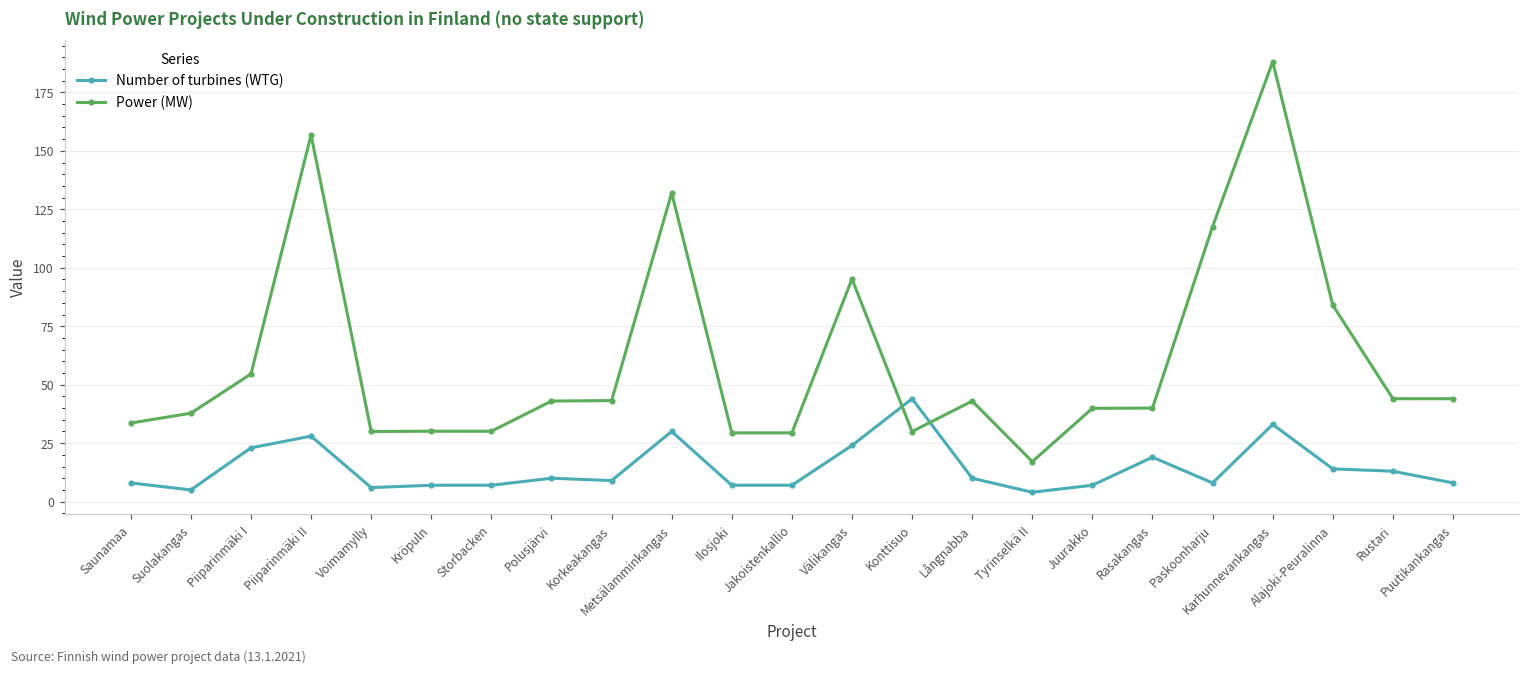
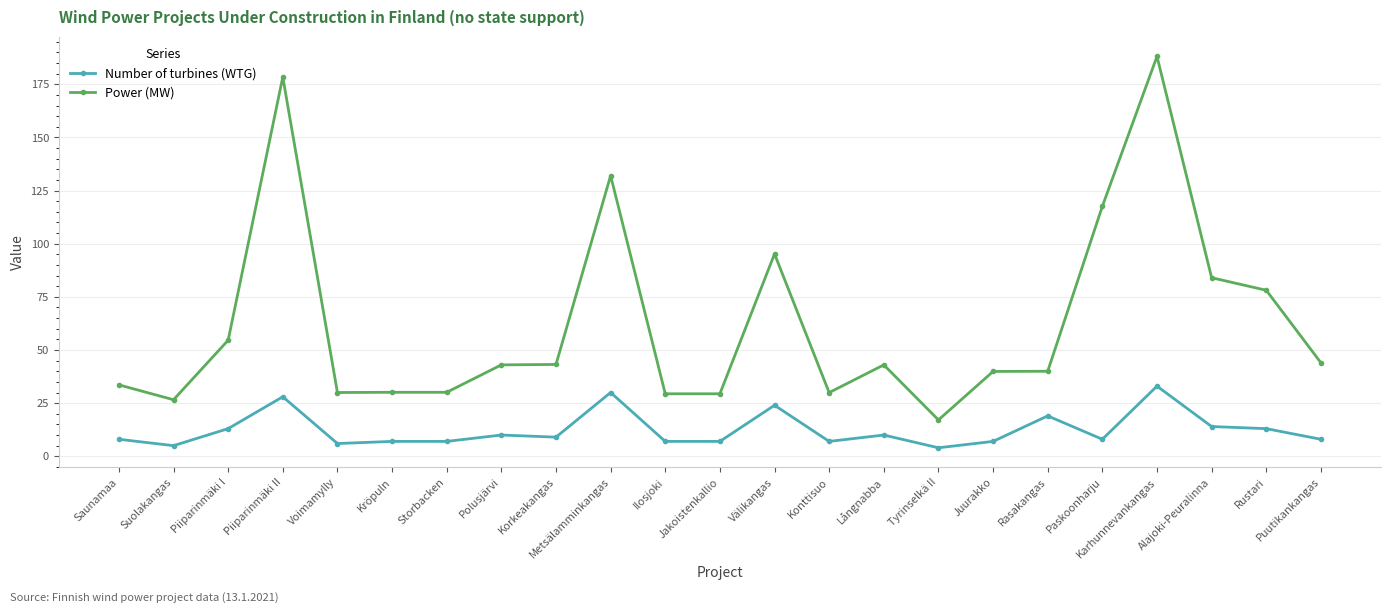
Power (MW), Suolakangas: 38 -> 27
Number of turbines (WTG), Piiparinmäki I: 23 -> 13
Power (MW), Piiparinmäki II: 157 -> 178
Number of turbines (WTG), Konttisuo: 44 -> 7
Power (MW), Rustari: 44 -> 78
